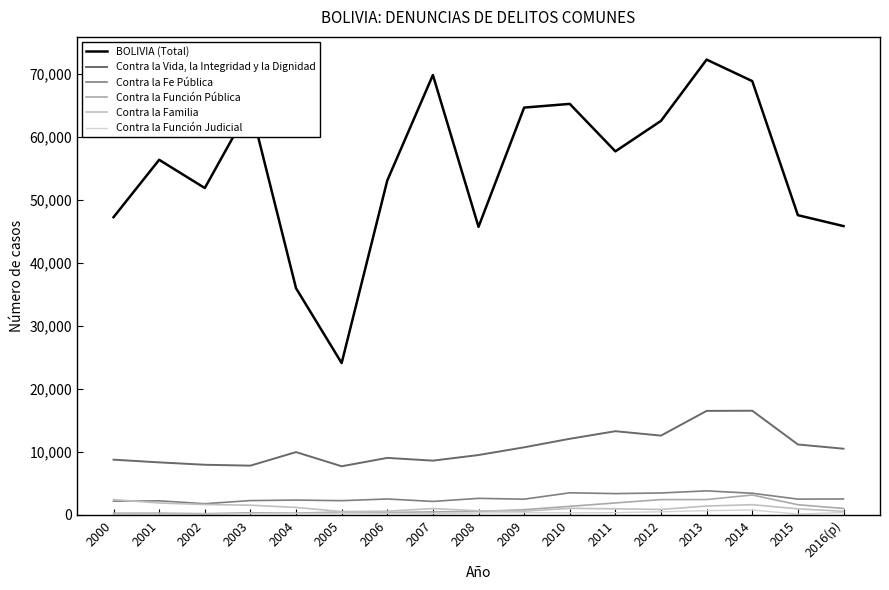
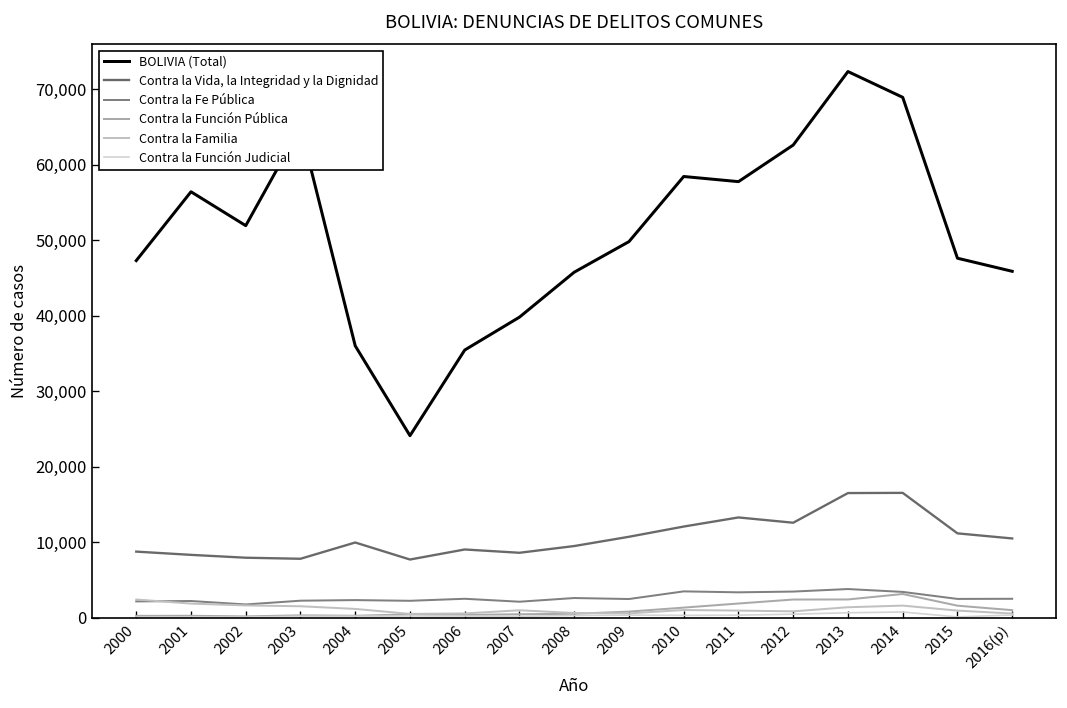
BOLIVIA (Total), 2006: 53,000 -> 35,000
BOLIVIA (Total), 2007: 70,000 -> 40,000
BOLIVIA (Total), 2009: 65,000 -> 50,000
BOLIVIA (Total), 2010: 65,000 -> 58,000
